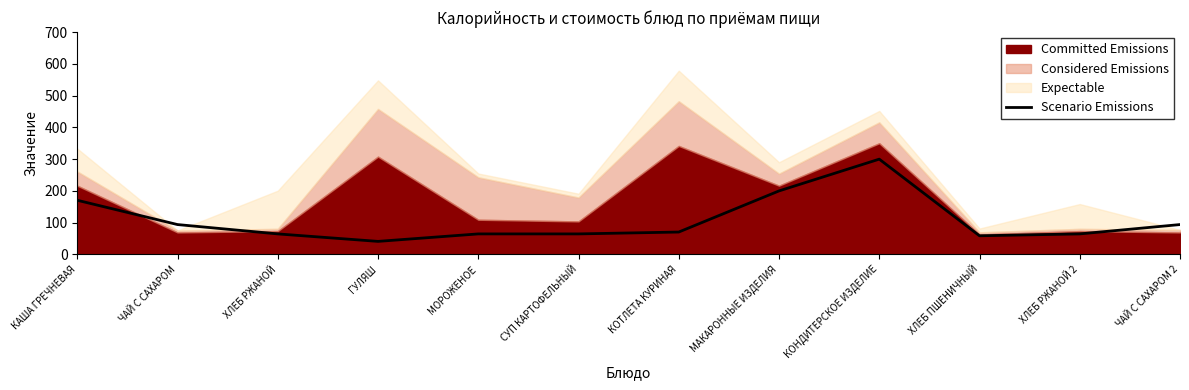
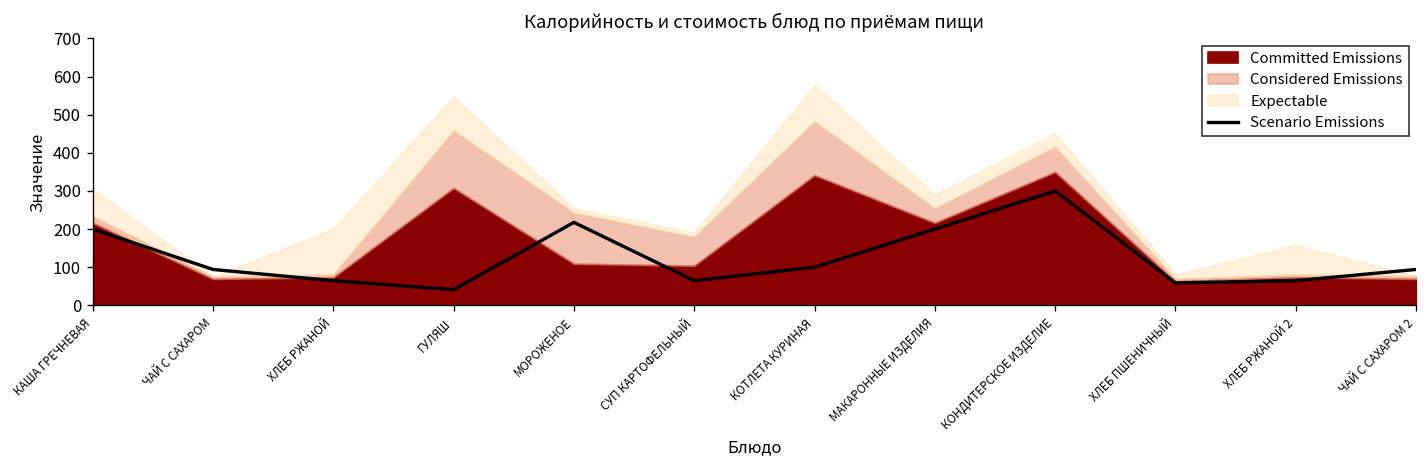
Scenario Emissions, КАША ГРЕЧНЕВАЯ: 170 -> 200
Considered Emissions, КАША ГРЕЧНЕВАЯ: 40 -> 20
Scenario Emissions, МОРОЖЕНОЕ: 60 -> 220
Scenario Emissions, КОТЛЕТА КУРИНАЯ: 70 -> 100
